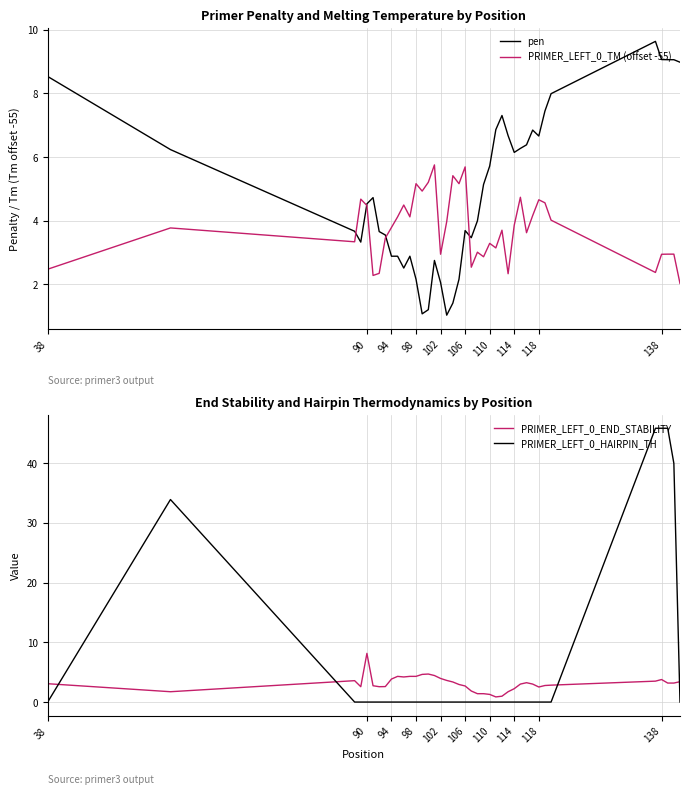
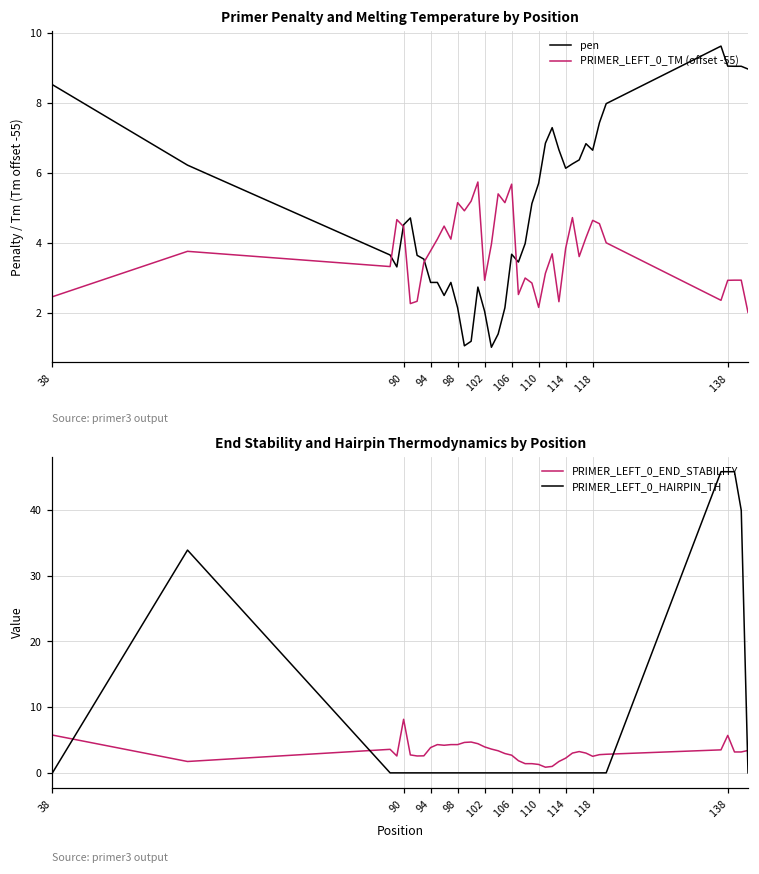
Primer Penalty and Melting Temperature by Position, PRIMER_LEFT_0_TM (offset -55), 110: 3.3 -> 2.2
End Stability and Hairpin Thermodynamics by Position, PRIMER_LEFT_0_END_STABILITY, 38: 3 -> 6
End Stability and Hairpin Thermodynamics by Position, PRIMER_LEFT_0_END_STABILITY, 138: 4 -> 6
